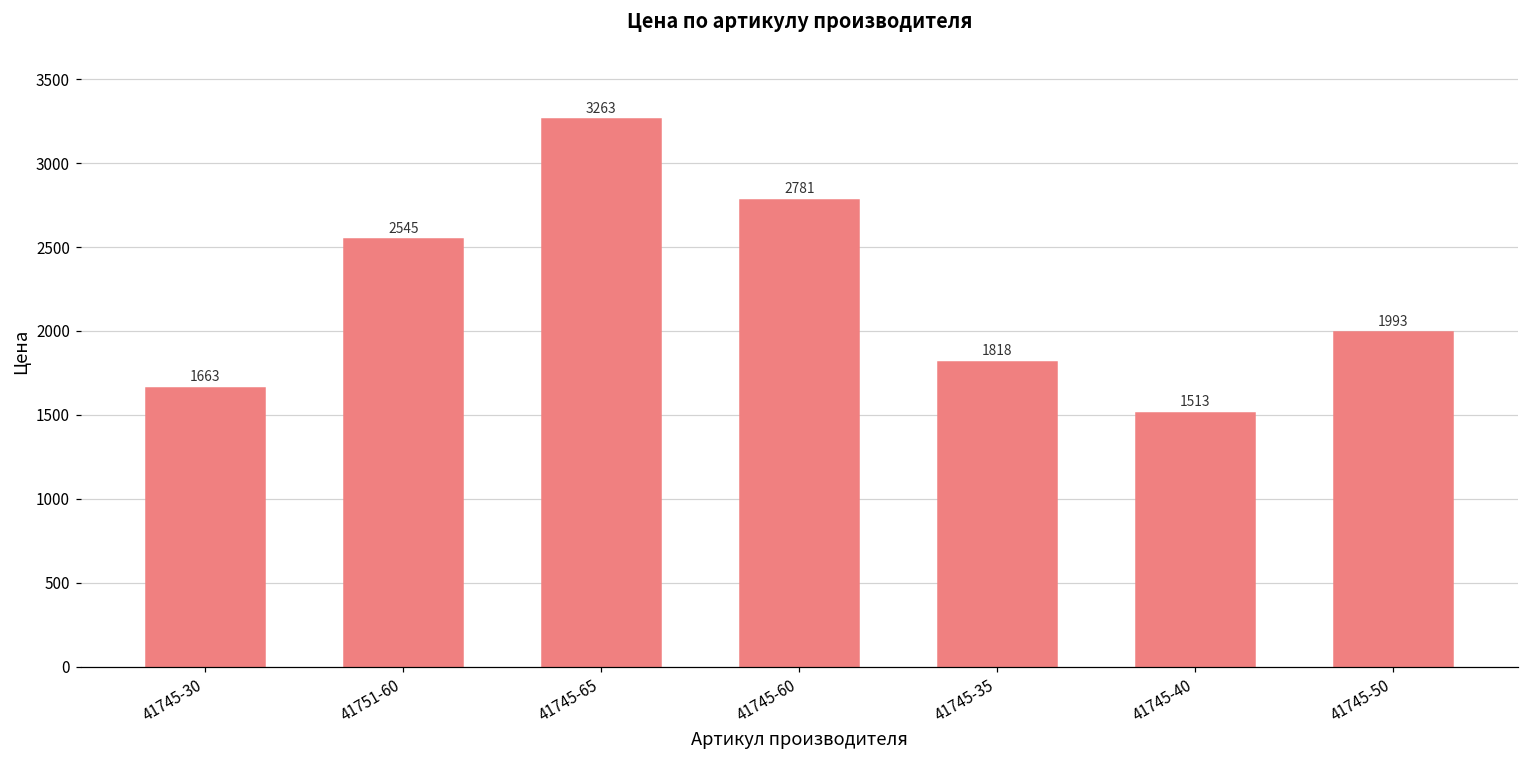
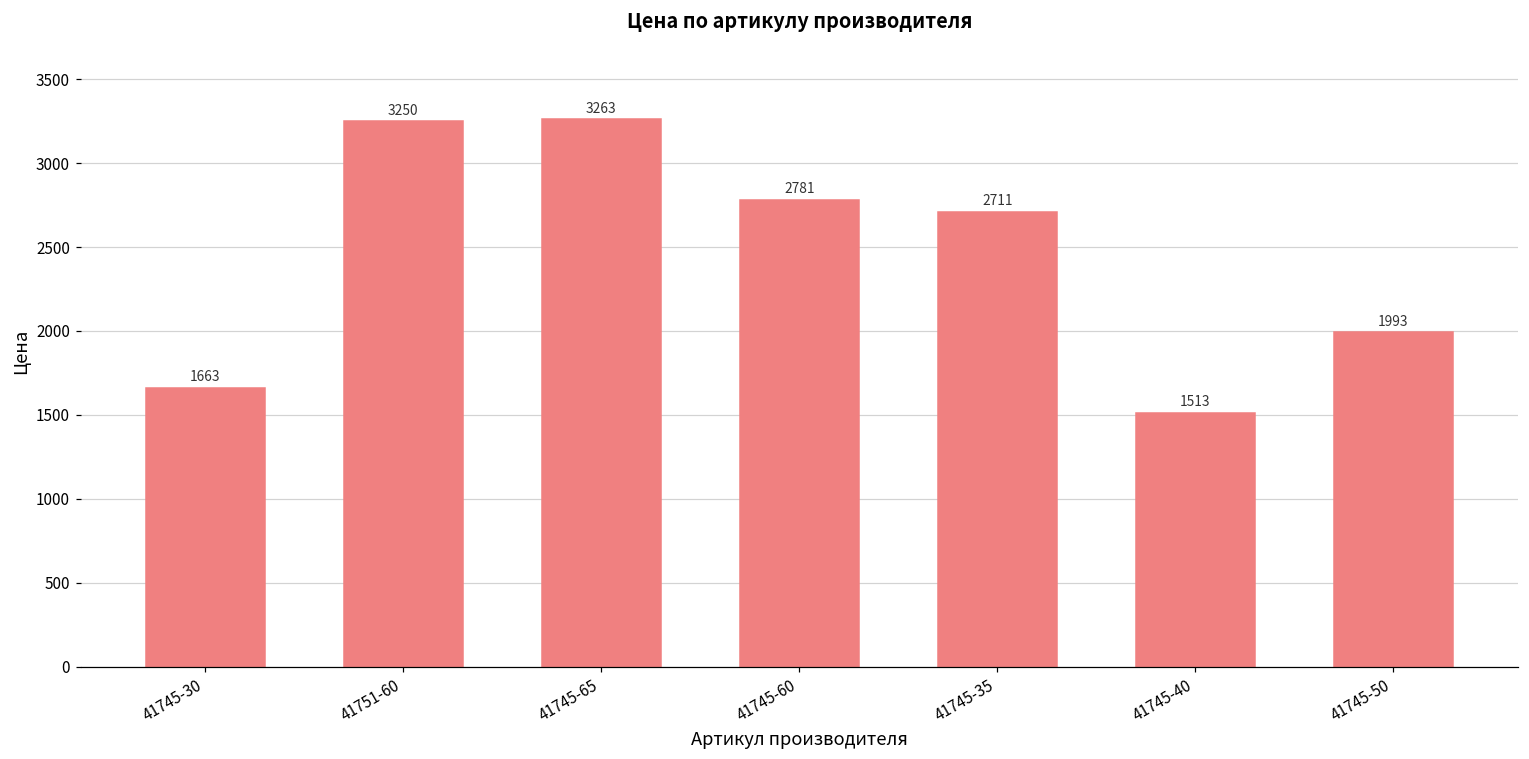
41751-60: 2545 -> 3250
41745-35: 1818 -> 2711
